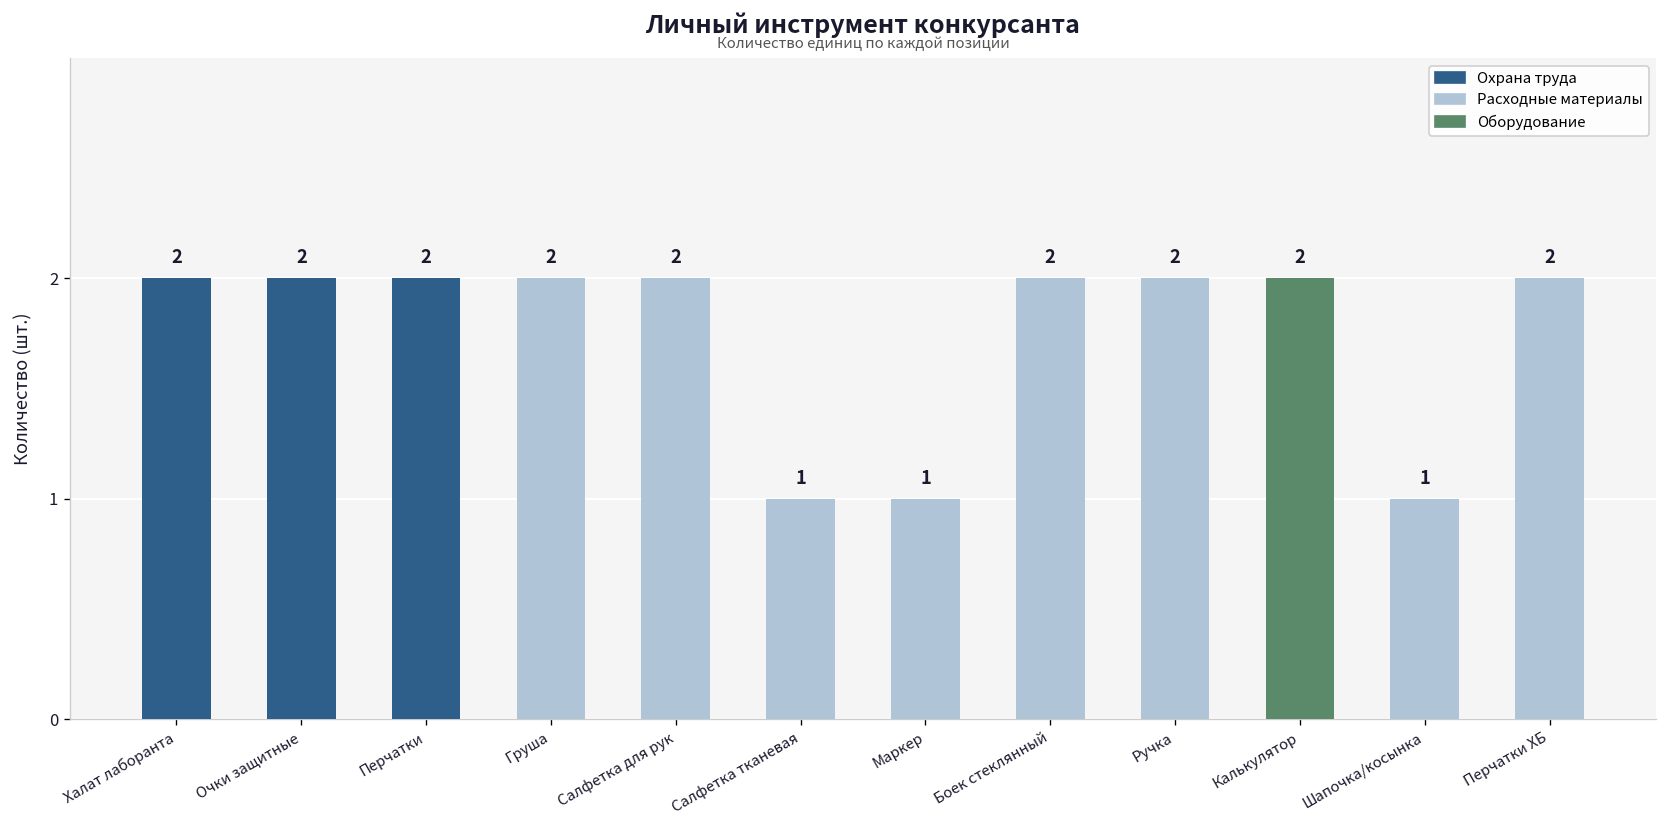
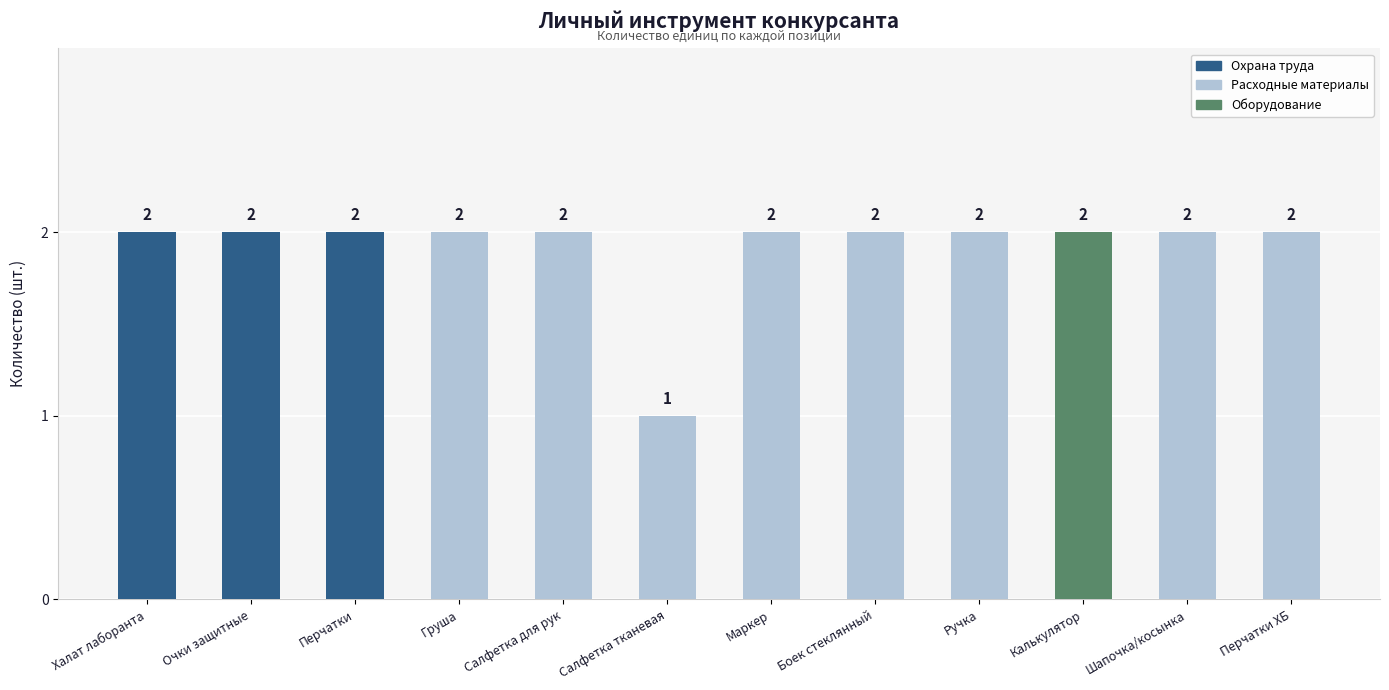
Маркер: 1 -> 2
Шапочка/косынка: 1 -> 2
